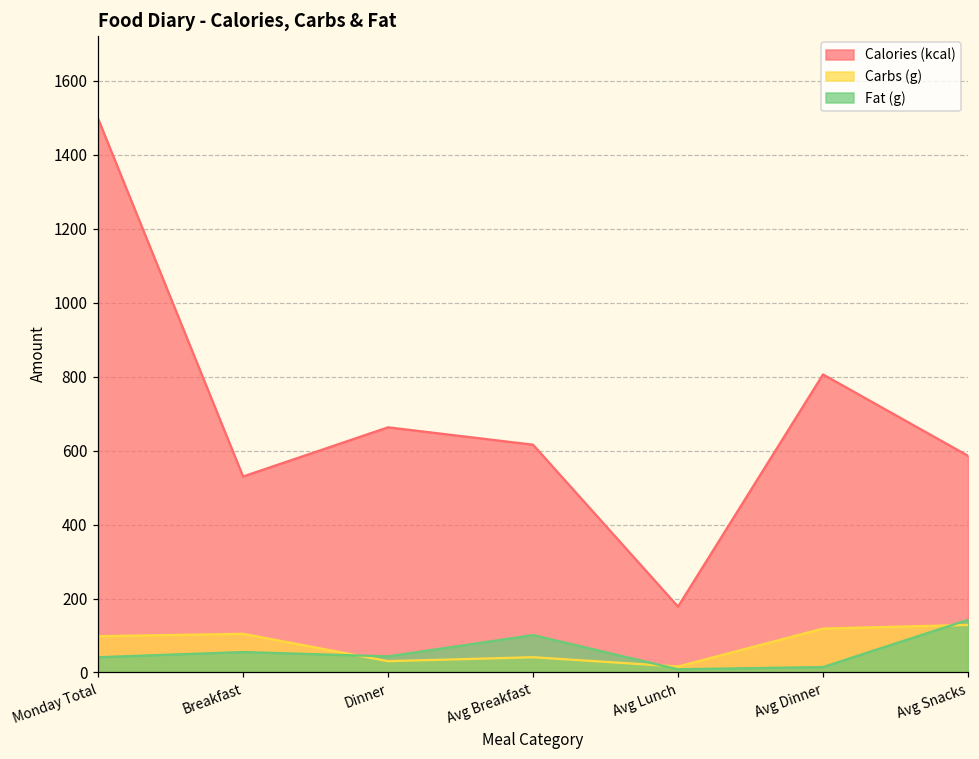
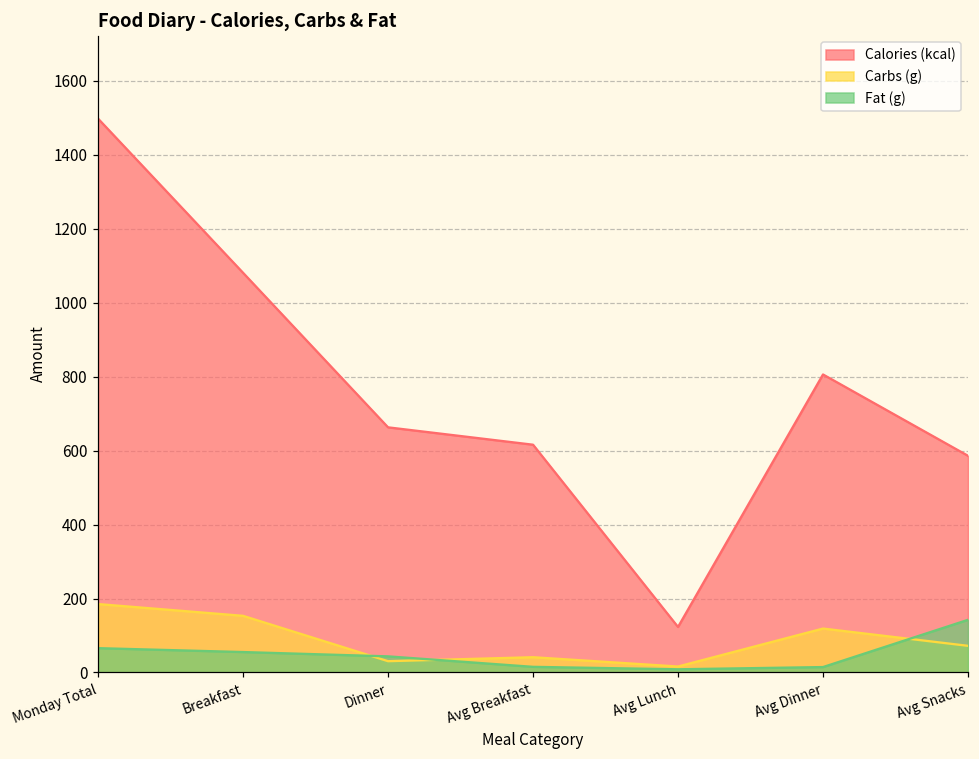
Carbs (g), Monday Total: 100 -> 180
Fat (g), Monday Total: 40 -> 70
Calories (kcal), Breakfast: 530 -> 1080
Carbs (g), Breakfast: 100 -> 150
Fat (g), Avg Breakfast: 100 -> 20
Calories (kcal), Avg Lunch: 180 -> 120
Carbs (g), Avg Snacks: 130 -> 70
